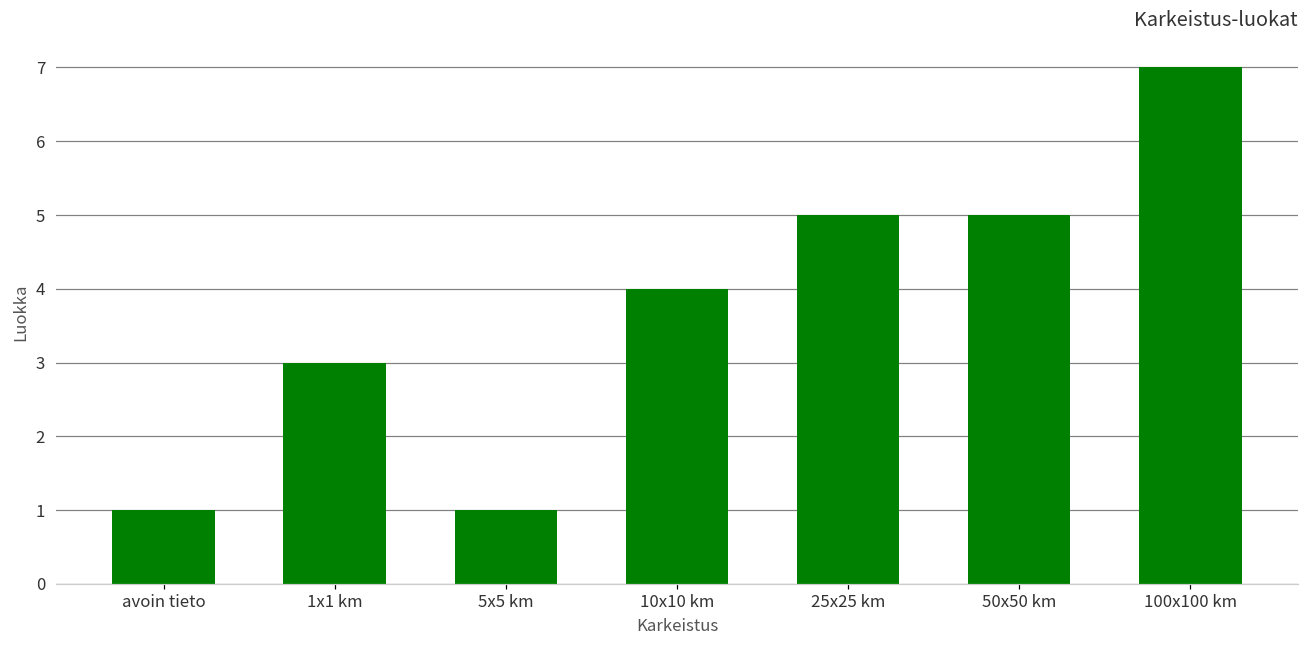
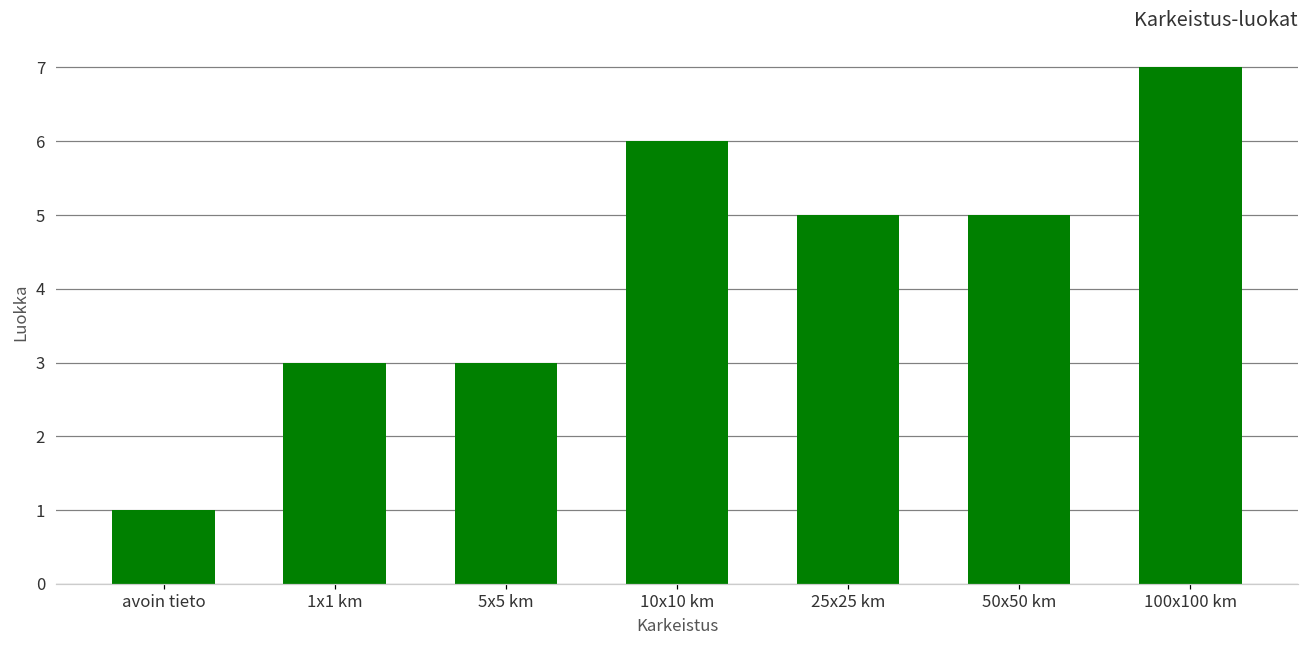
5x5 km: 1 -> 3
10x10 km: 4 -> 6
